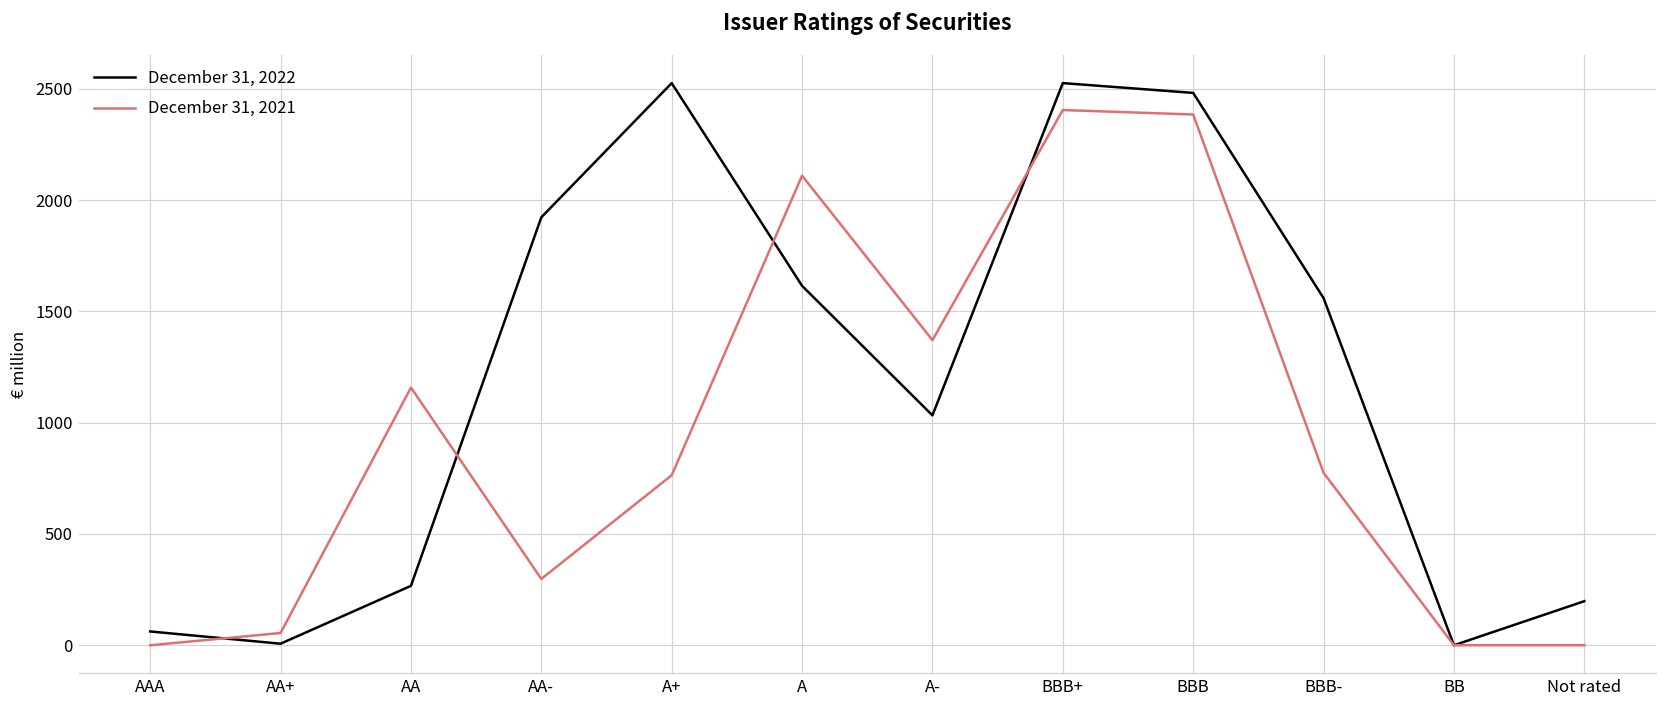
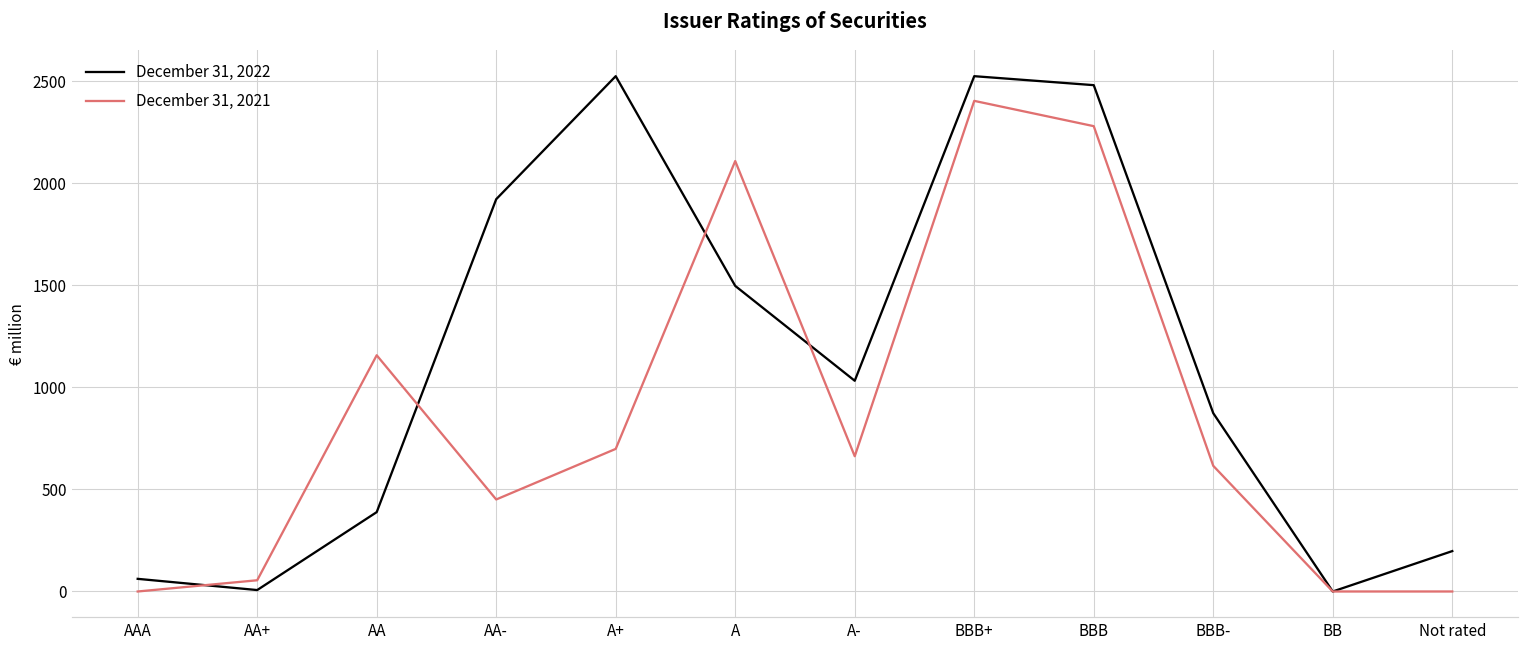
December 31, 2022, AA: 270 -> 390
December 31, 2021, AA-: 300 -> 450
December 31, 2021, A+: 760 -> 700
December 31, 2022, A: 1620 -> 1500
December 31, 2021, A-: 1370 -> 660
December 31, 2021, BBB: 2390 -> 2280
December 31, 2022, BBB-: 1560 -> 870
December 31, 2021, BBB-: 780 -> 620
